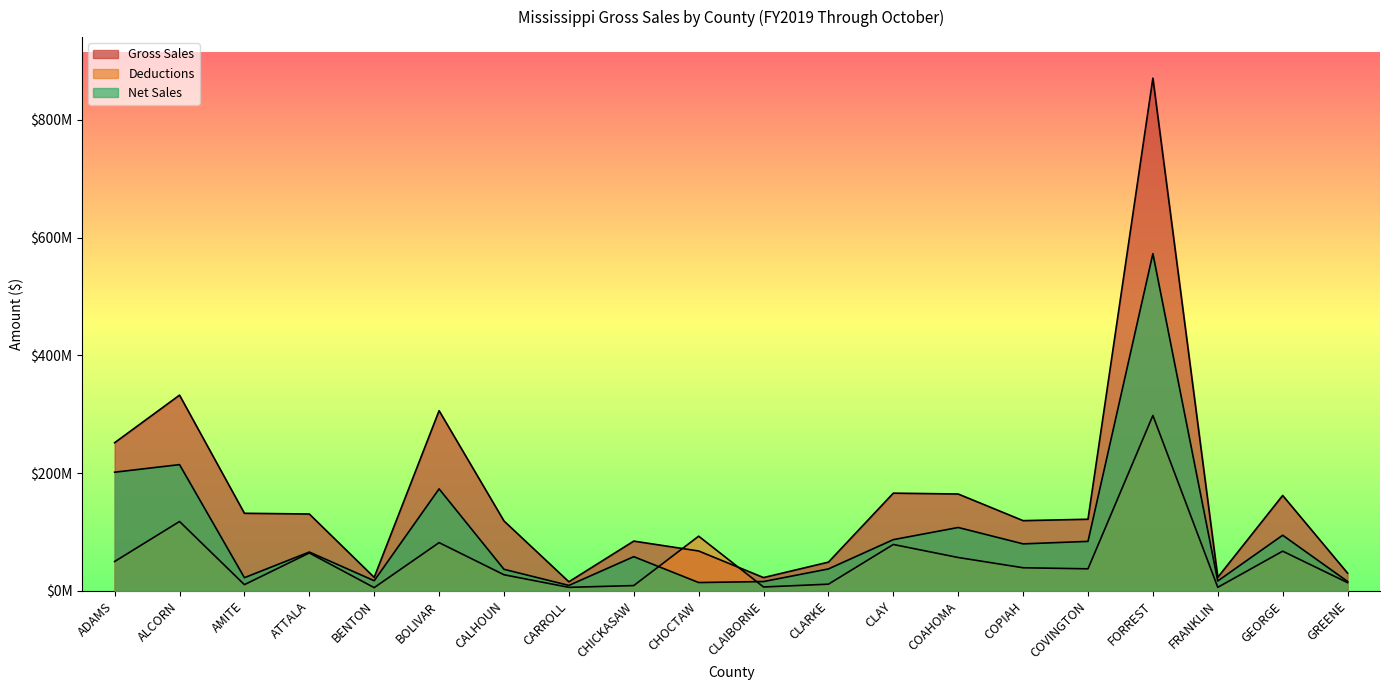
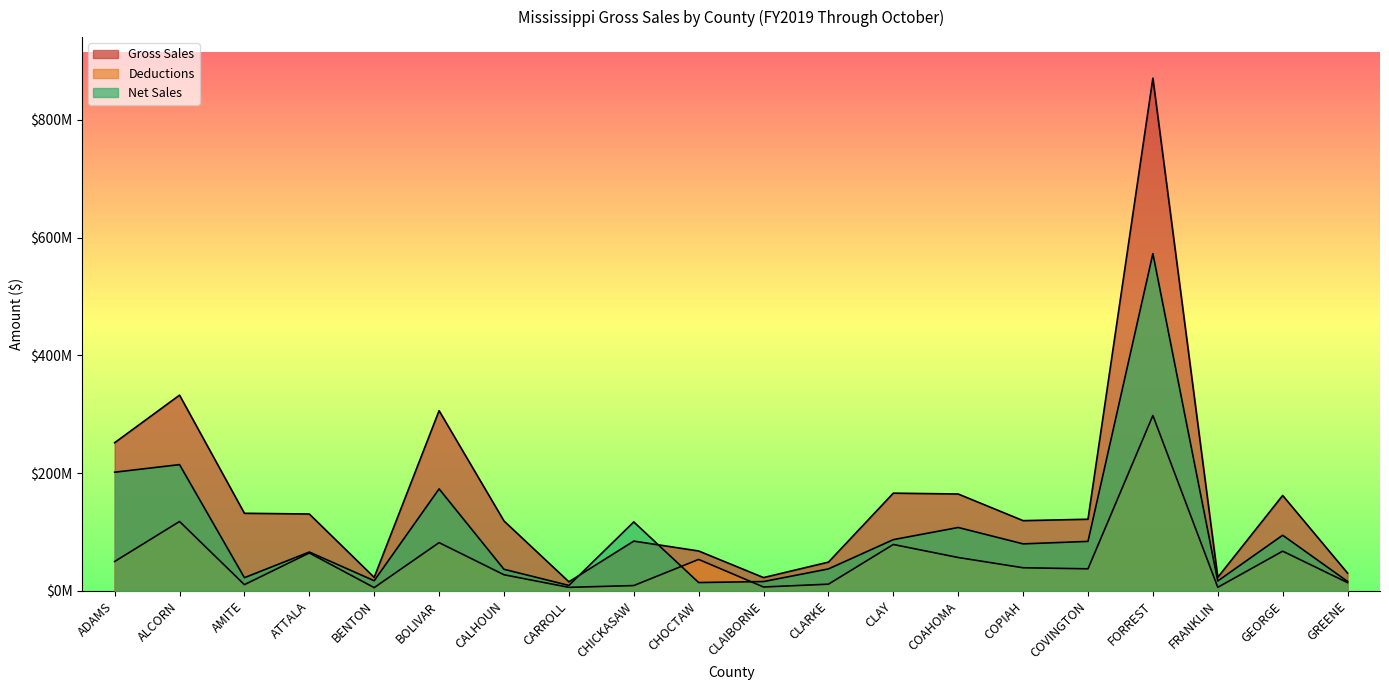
Net Sales, CHICKASAW: $60000000 -> $120000000
Deductions, CHOCTAW: $90000000 -> $50000000
